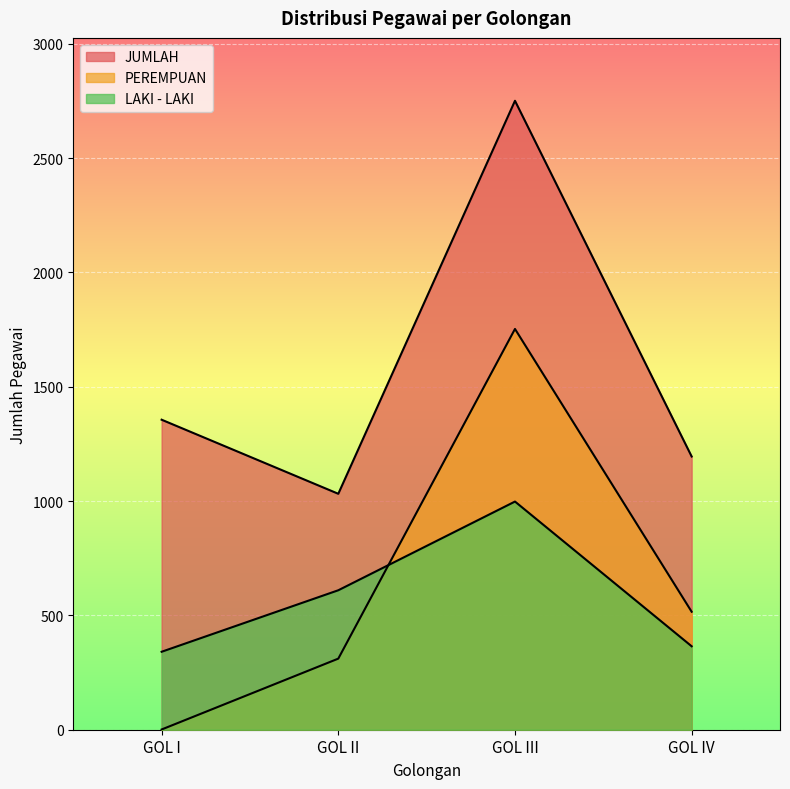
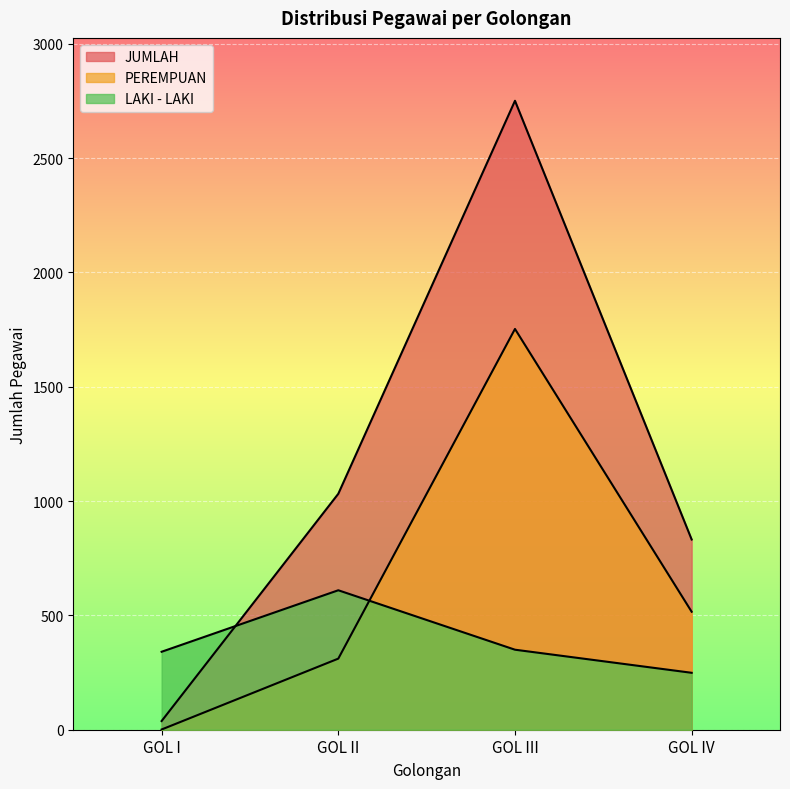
JUMLAH, GOL I: 1360 -> 40
LAKI - LAKI, GOL III: 1000 -> 350
JUMLAH, GOL IV: 1200 -> 830
LAKI - LAKI, GOL IV: 370 -> 250
